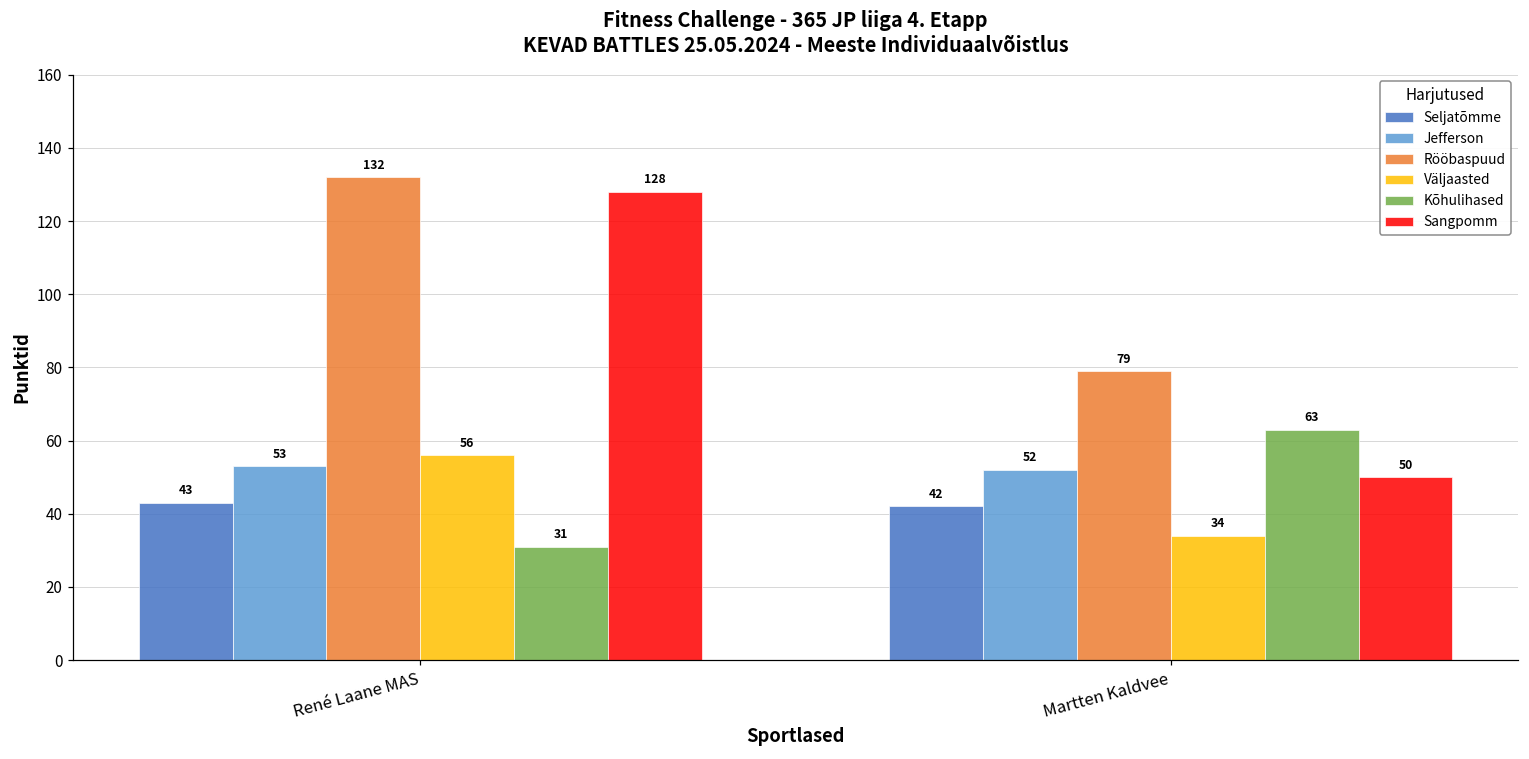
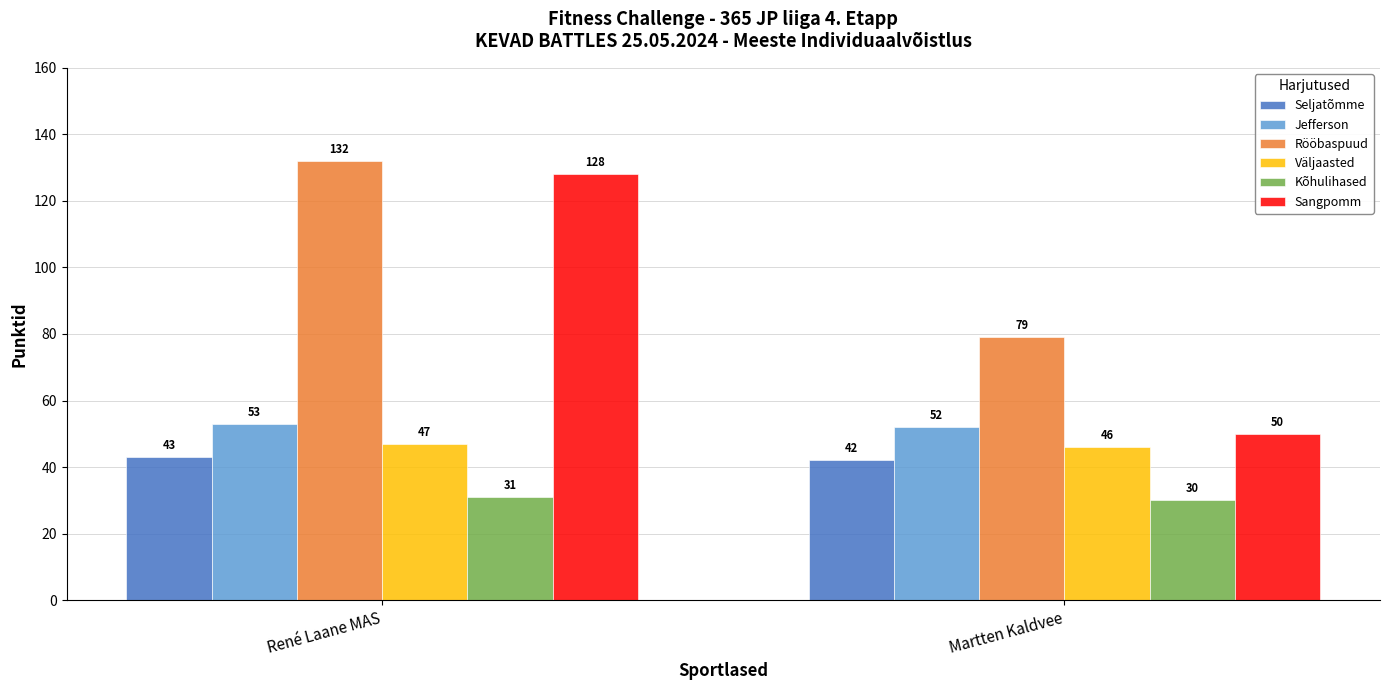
Väljaasted, René Laane MAS: 56 -> 47
Väljaasted, Martten Kaldvee: 34 -> 46
Kõhulihased, Martten Kaldvee: 63 -> 30
